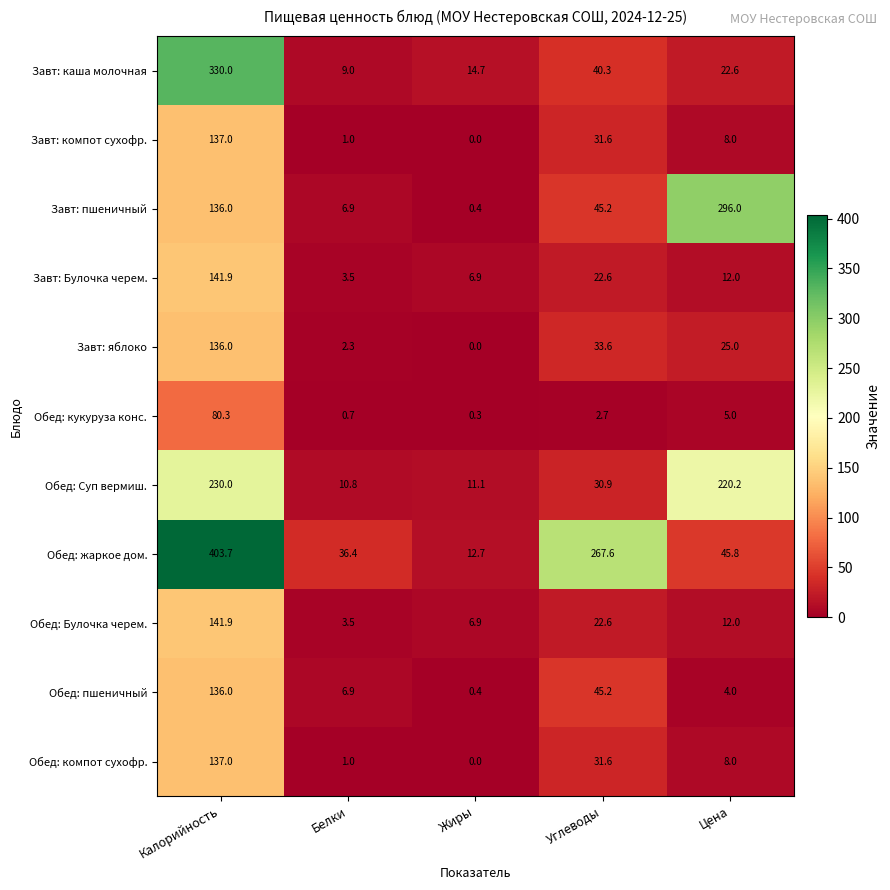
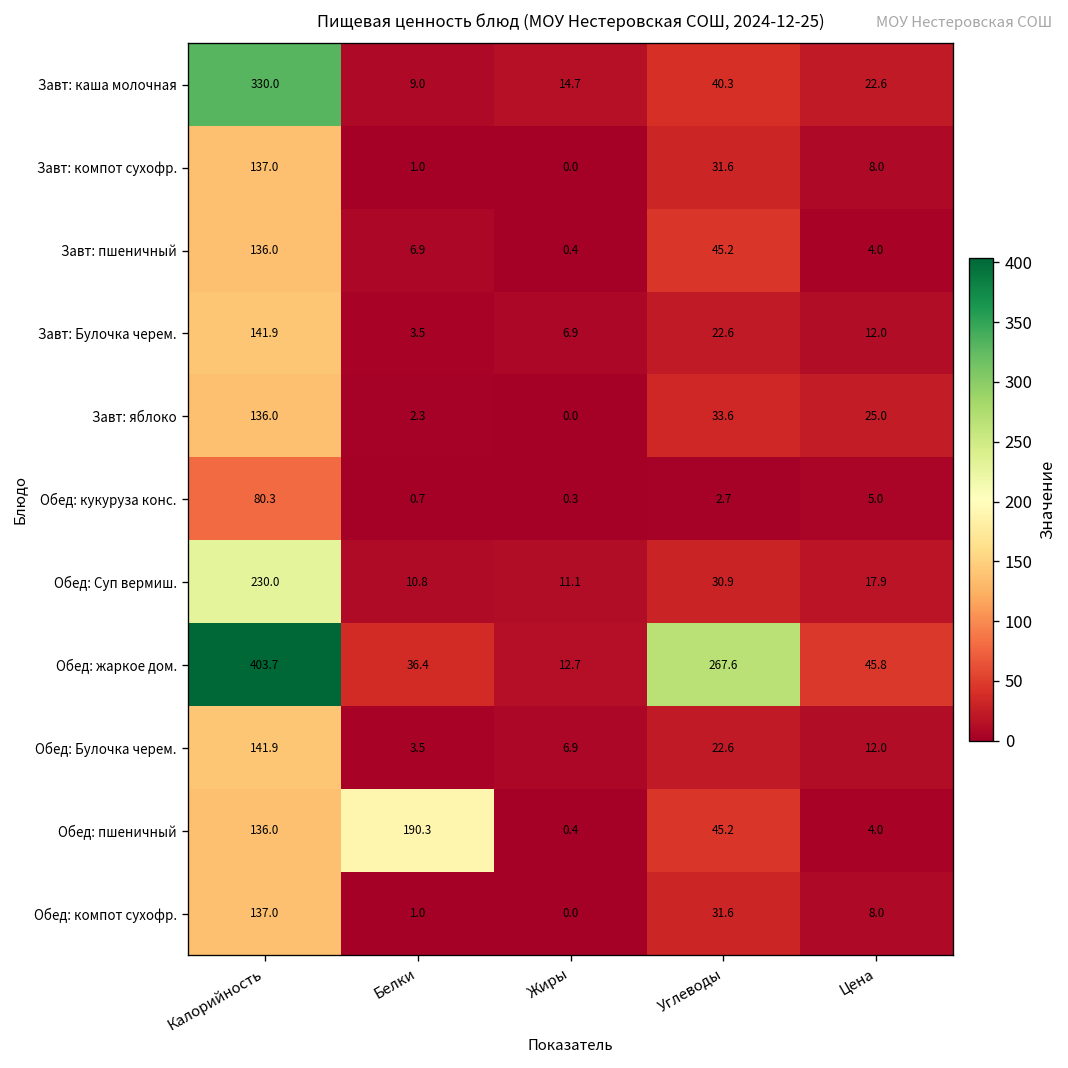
Завт: пшеничный, Цена: 296.0 -> 4.0
Обед: Суп вермиш., Цена: 220.2 -> 17.9
Обед: пшеничный, Белки: 6.9 -> 190.3
